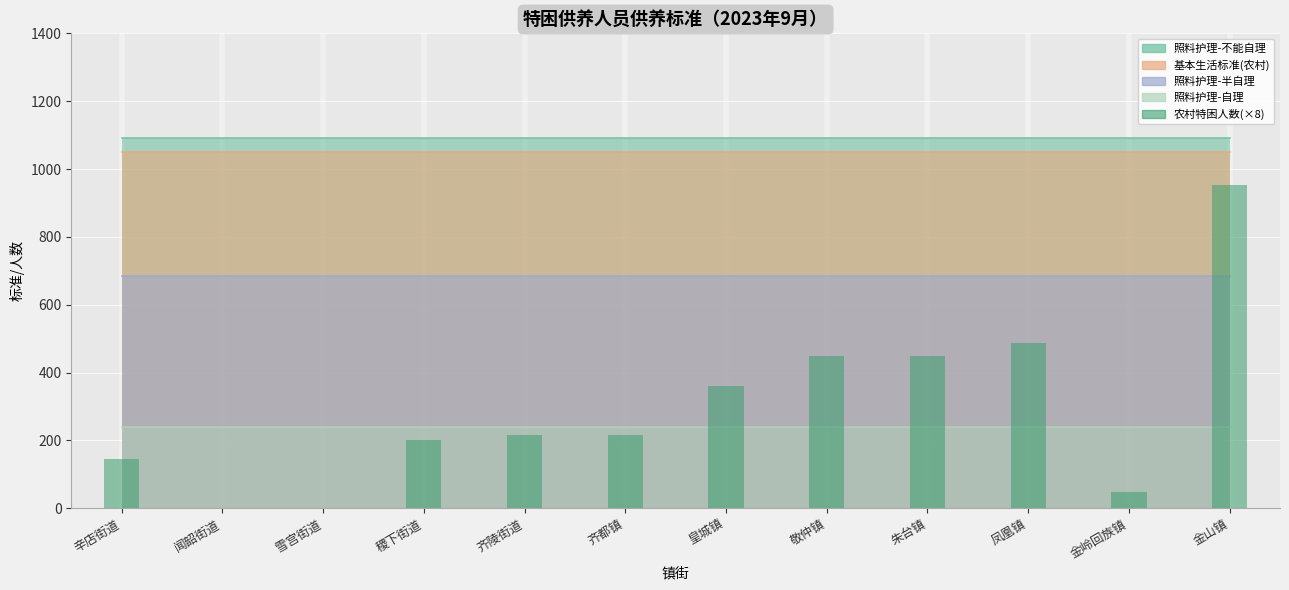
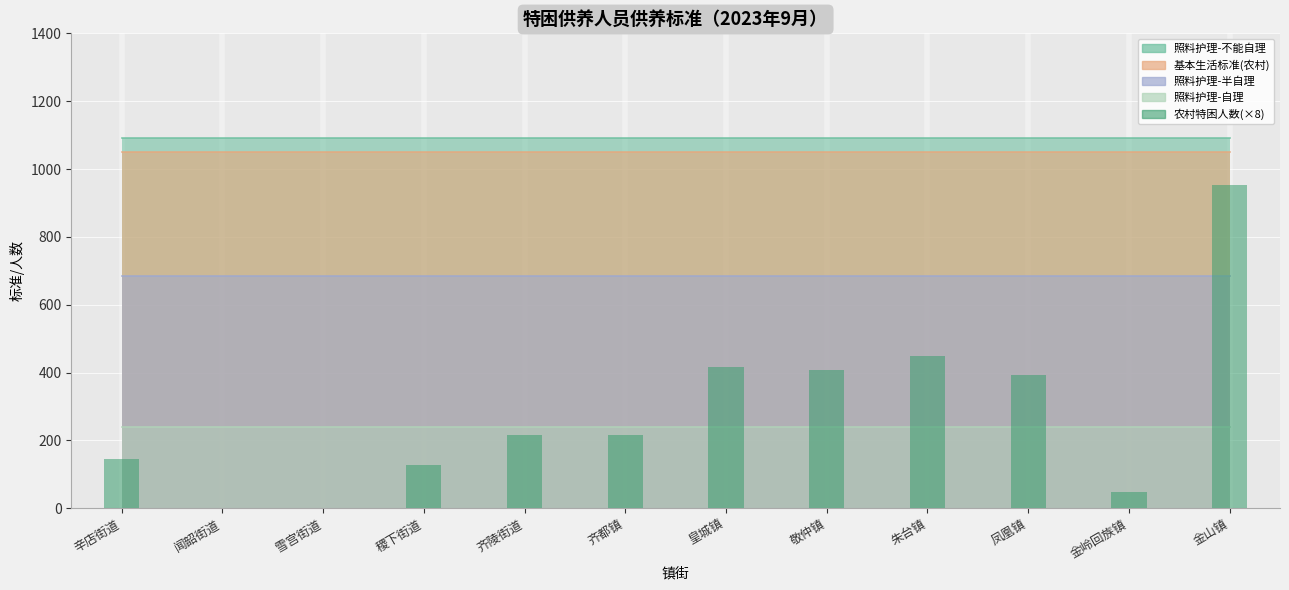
农村特困人数(×8), 稷下街道: 200 -> 130
农村特困人数(×8), 皇城镇: 360 -> 420
农村特困人数(×8), 敬仲镇: 450 -> 410
农村特困人数(×8), 凤凰镇: 490 -> 390
